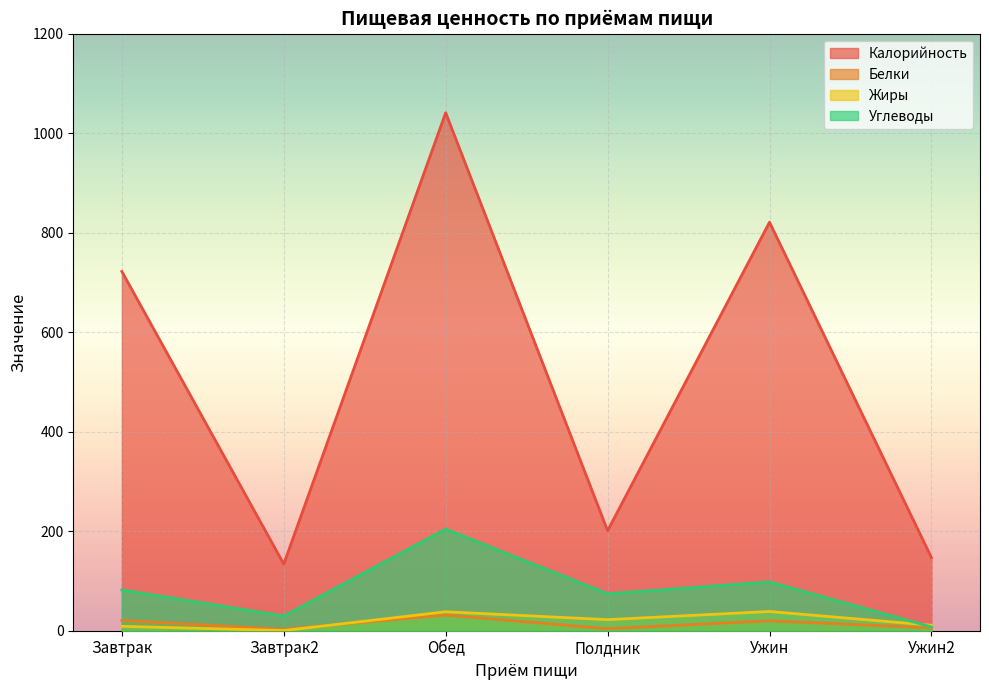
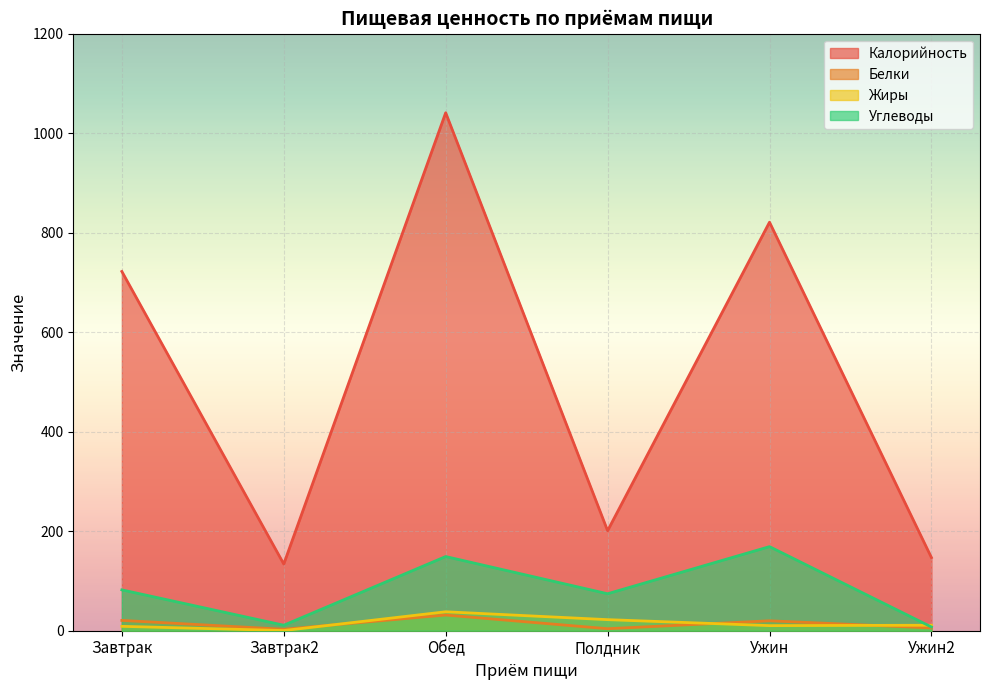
Углеводы, Завтрак2: 30 -> 10
Углеводы, Обед: 200 -> 150
Жиры, Ужин: 40 -> 10
Углеводы, Ужин: 100 -> 170
